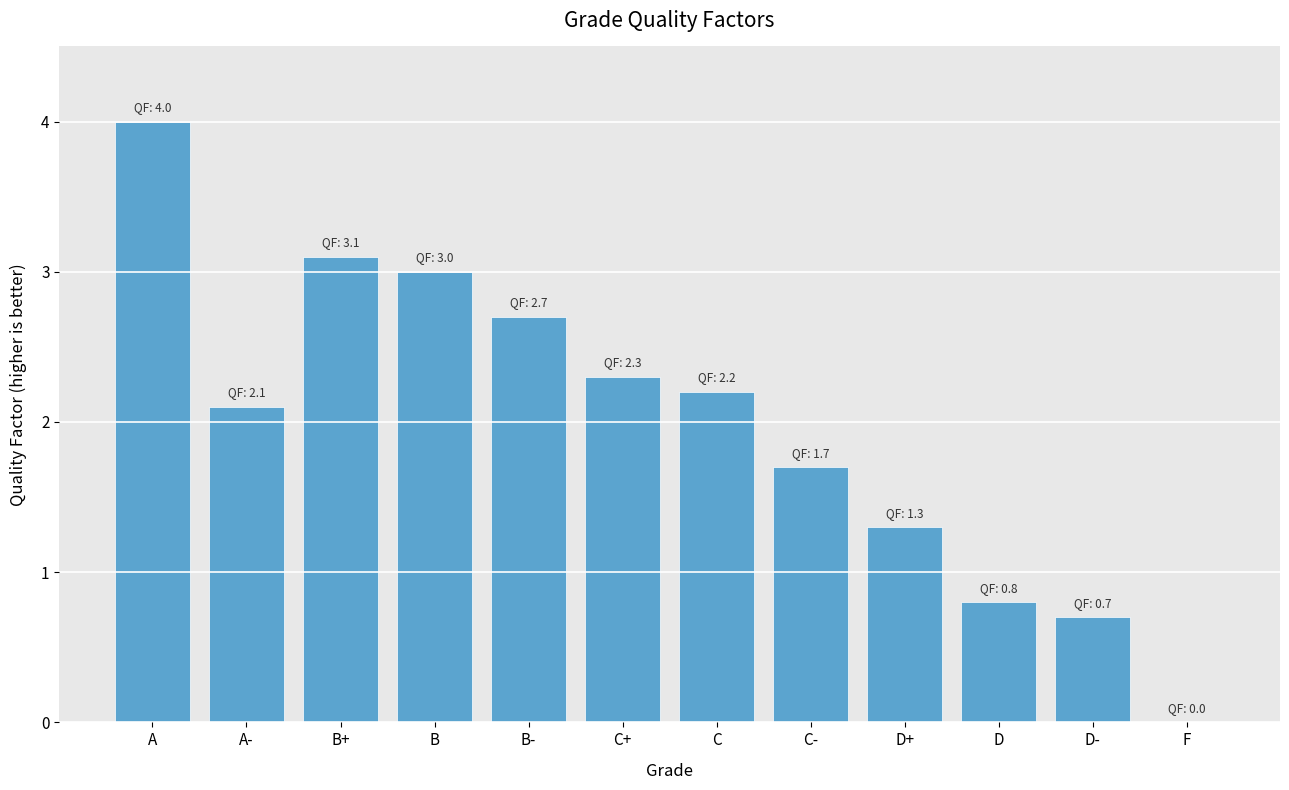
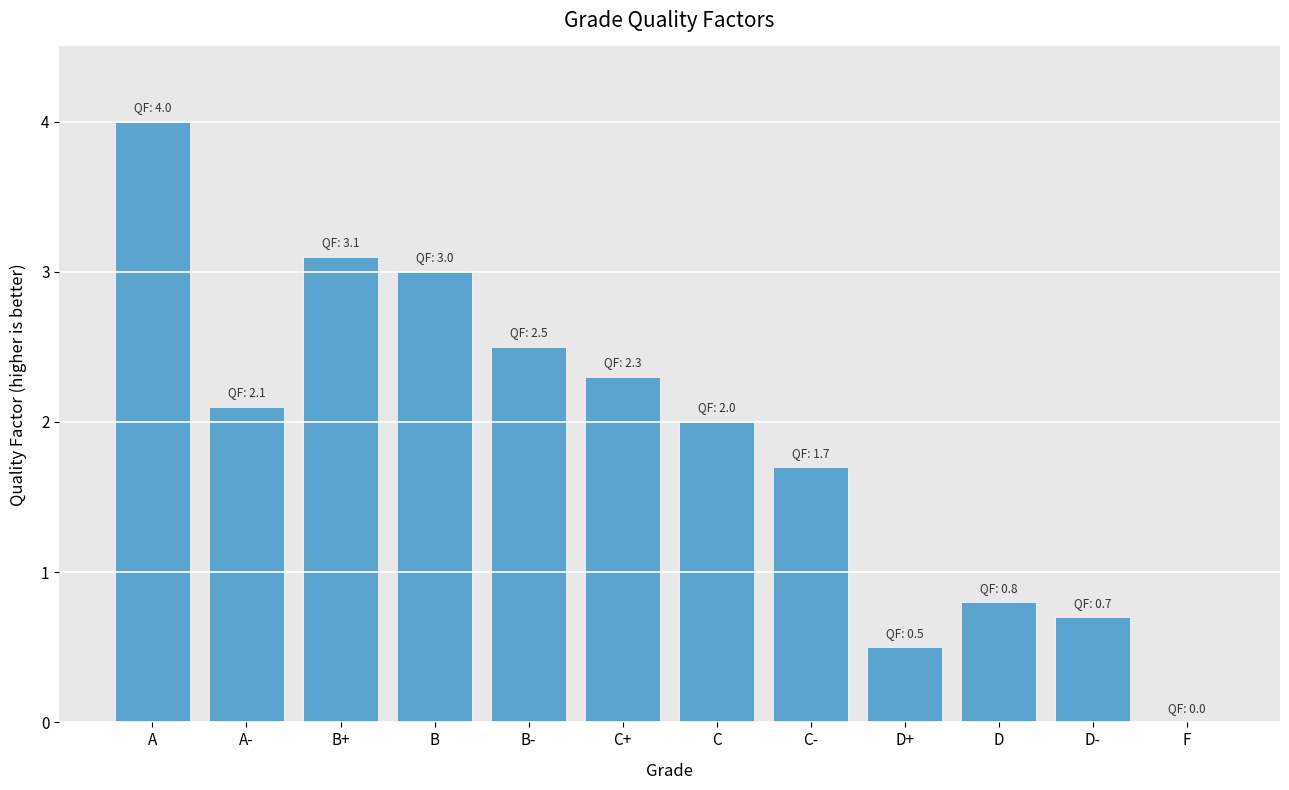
B-: 2.7 -> 2.5
C: 2.2 -> 2.0
D+: 1.3 -> 0.5
